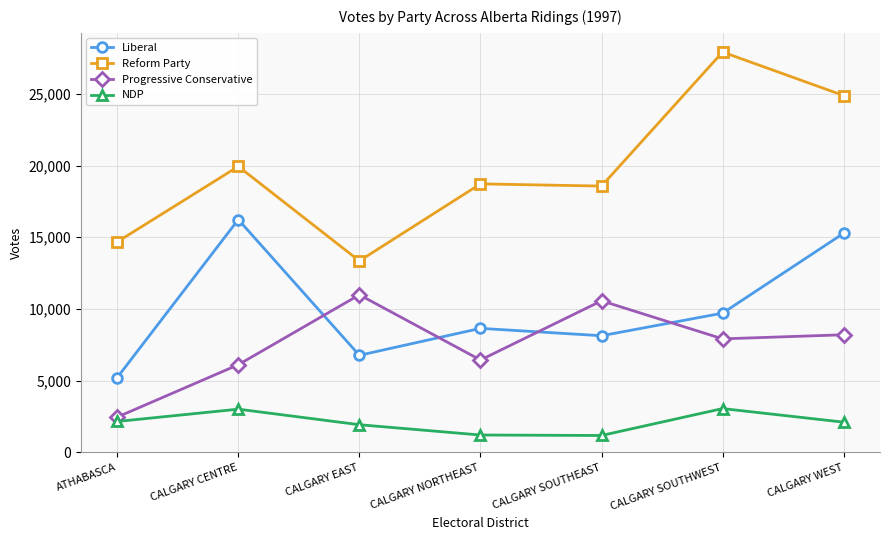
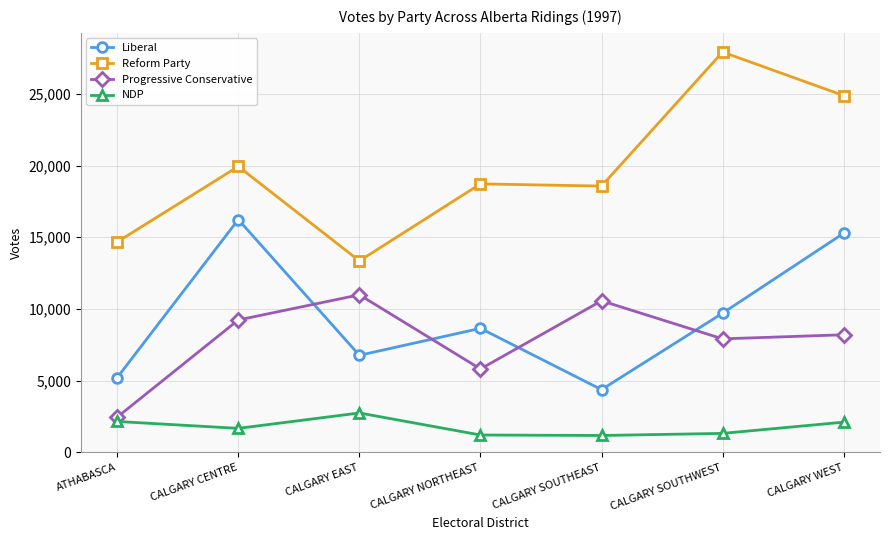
Progressive Conservative, CALGARY CENTRE: 6,100 -> 9,200
NDP, CALGARY CENTRE: 3,000 -> 1,700
NDP, CALGARY EAST: 1,900 -> 2,700
Progressive Conservative, CALGARY NORTHEAST: 6,400 -> 5,800
Liberal, CALGARY SOUTHEAST: 8,100 -> 4,400
NDP, CALGARY SOUTHWEST: 3,100 -> 1,300
